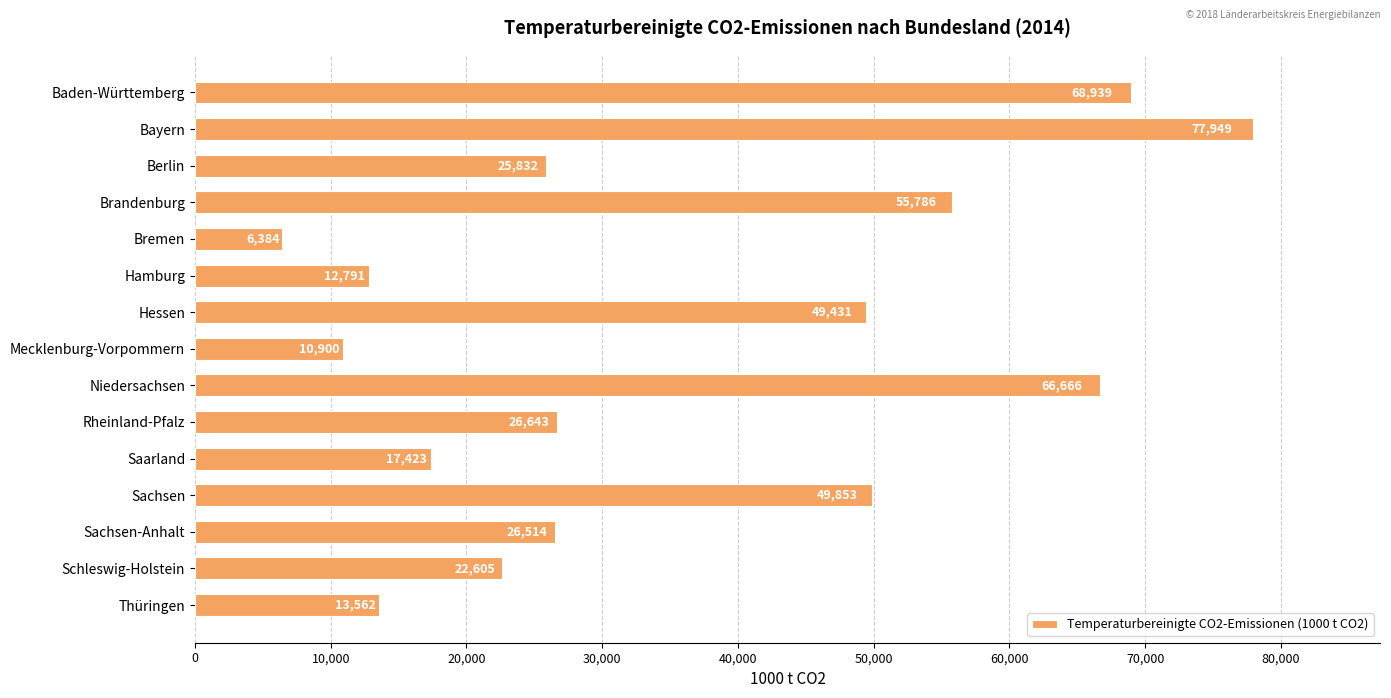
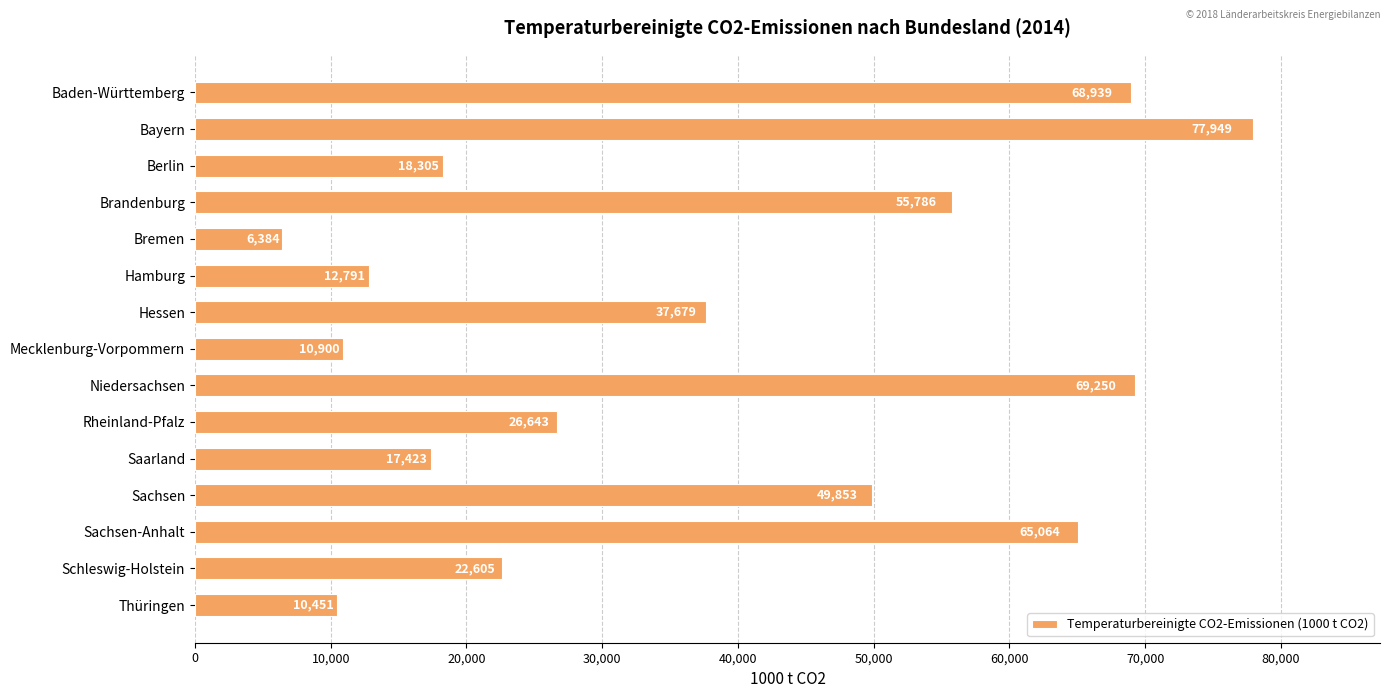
Berlin: 25,832 -> 18,305
Hessen: 49,431 -> 37,679
Niedersachsen: 66,666 -> 69,250
Sachsen-Anhalt: 26,514 -> 65,064
Thüringen: 13,562 -> 10,451
